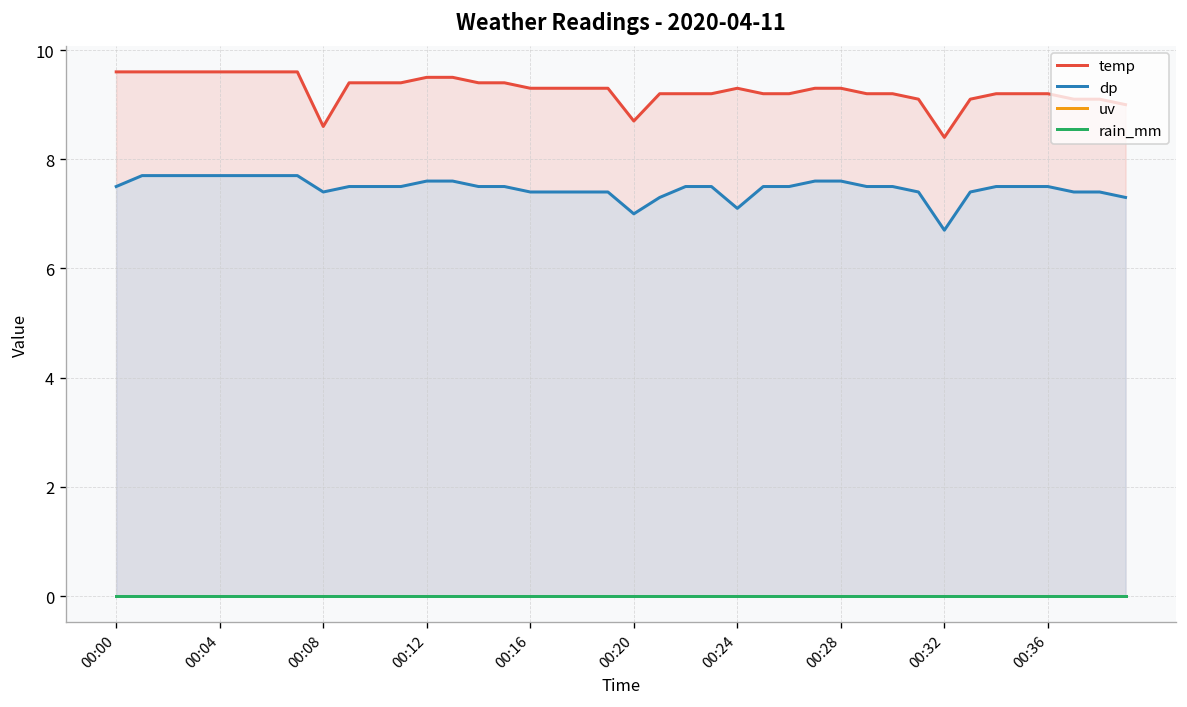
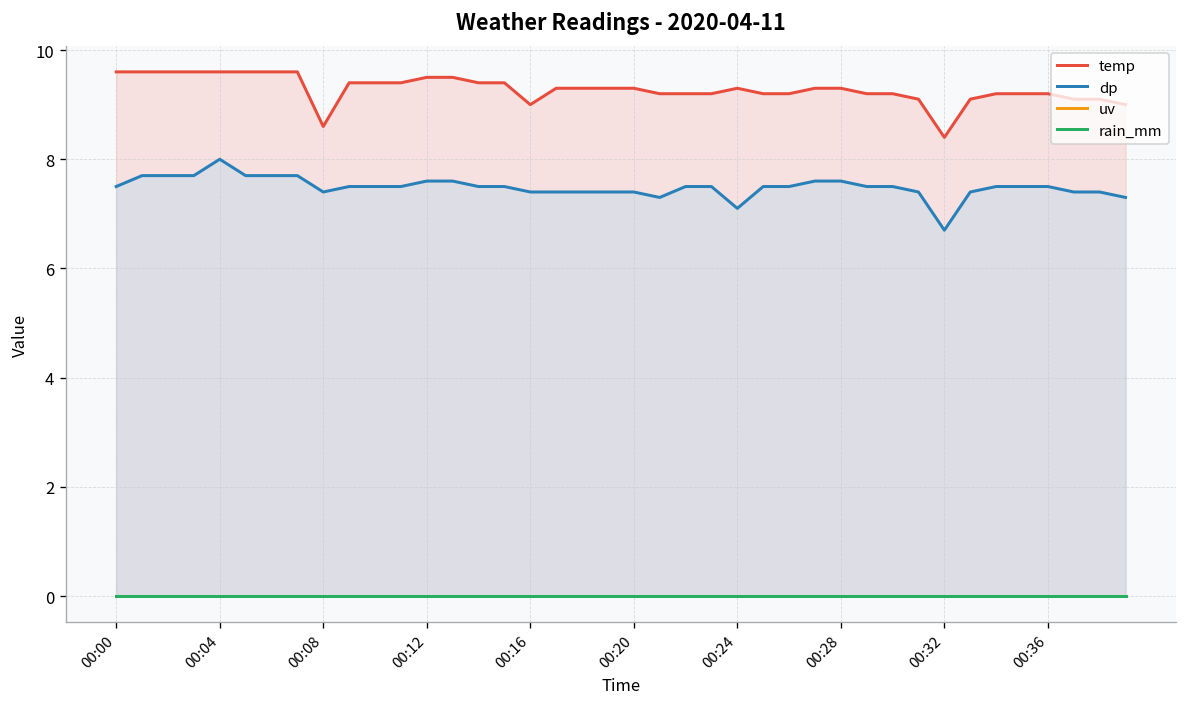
dp, 00:04: 7.7 -> 8.0
temp, 00:16: 9.3 -> 9.0
temp, 00:20: 8.7 -> 9.3
dp, 00:20: 7.0 -> 7.4
